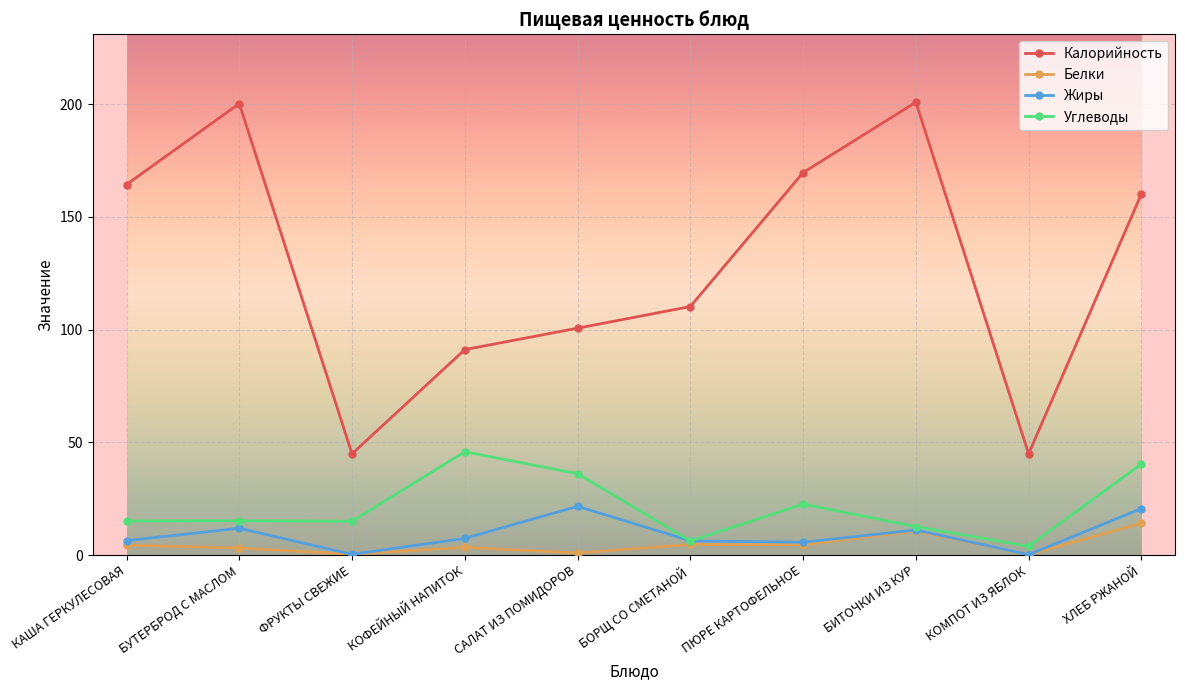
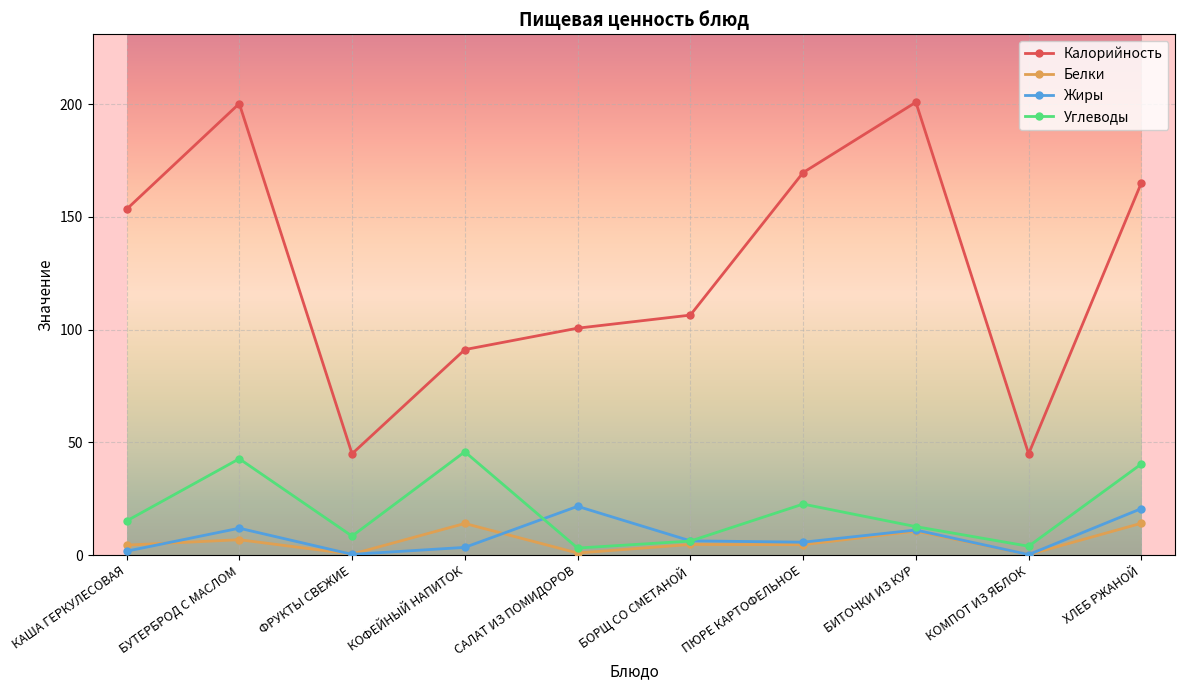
Калорийность, КАША ГЕРКУЛЕСОВАЯ: 164 -> 153
Жиры, КАША ГЕРКУЛЕСОВАЯ: 6 -> 2
Белки, БУТЕРБРОД С МАСЛОМ: 3 -> 7
Углеводы, БУТЕРБРОД С МАСЛОМ: 15 -> 43
Углеводы, ФРУКТЫ СВЕЖИЕ: 15 -> 8
Белки, КОФЕЙНЫЙ НАПИТОК: 3 -> 14
Жиры, КОФЕЙНЫЙ НАПИТОК: 7 -> 3
Углеводы, САЛАТ ИЗ ПОМИДОРОВ: 36 -> 3
Калорийность, БОРЩ СО СМЕТАНОЙ: 110 -> 106
Калорийность, ХЛЕБ РЖАНОЙ: 160 -> 165
